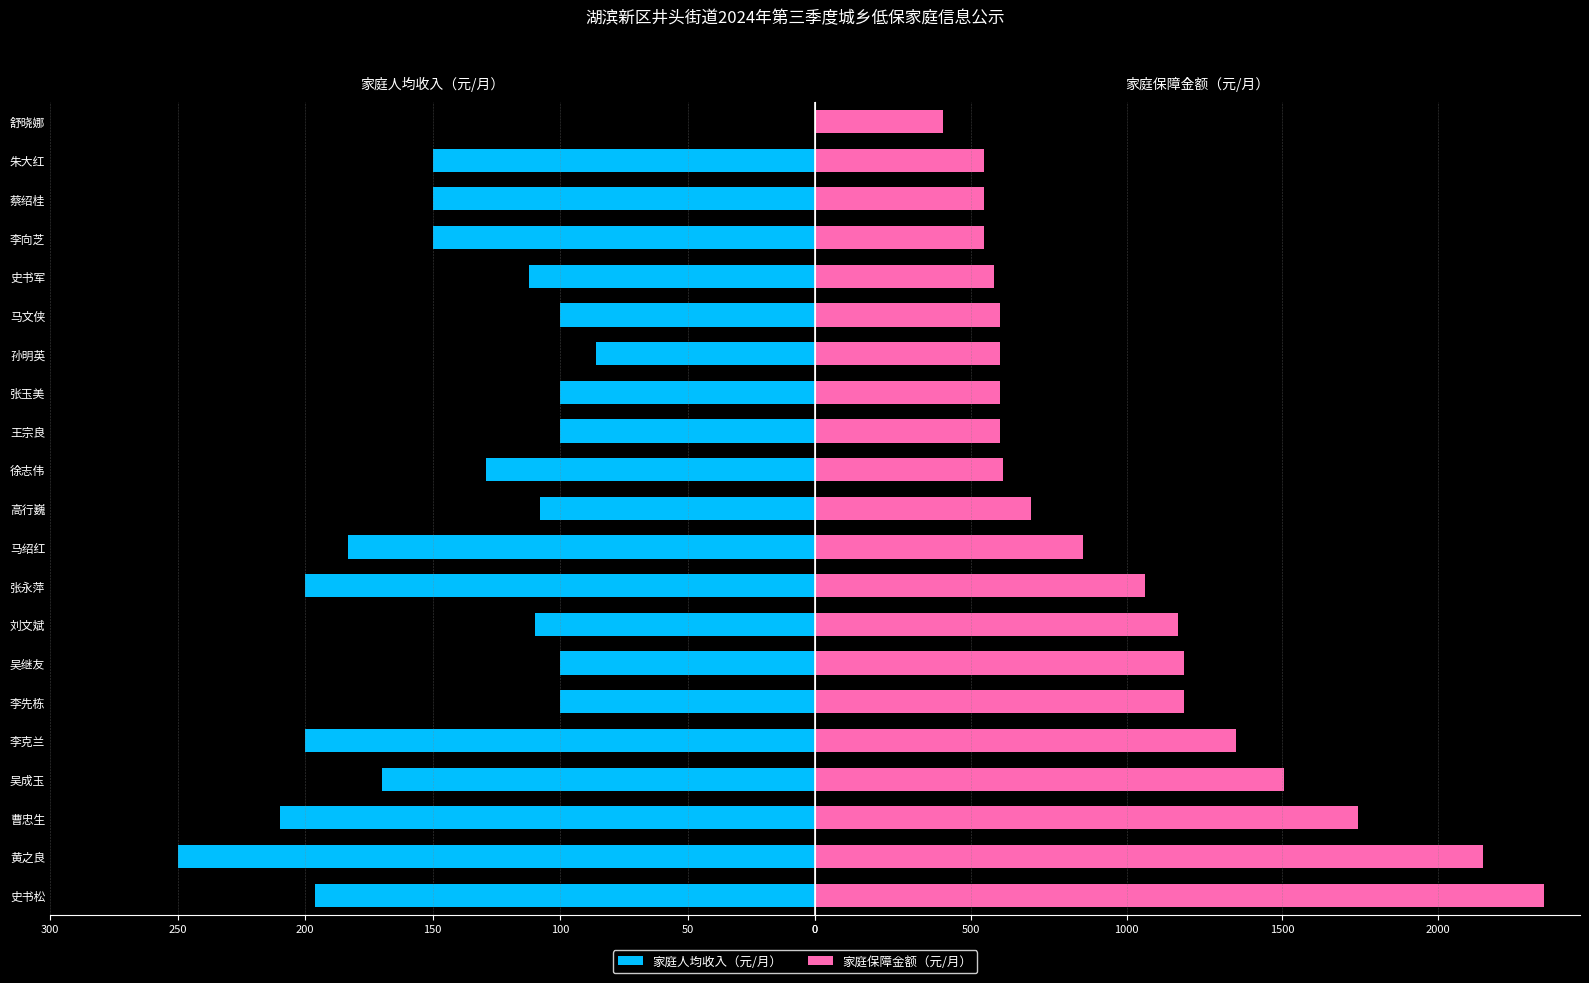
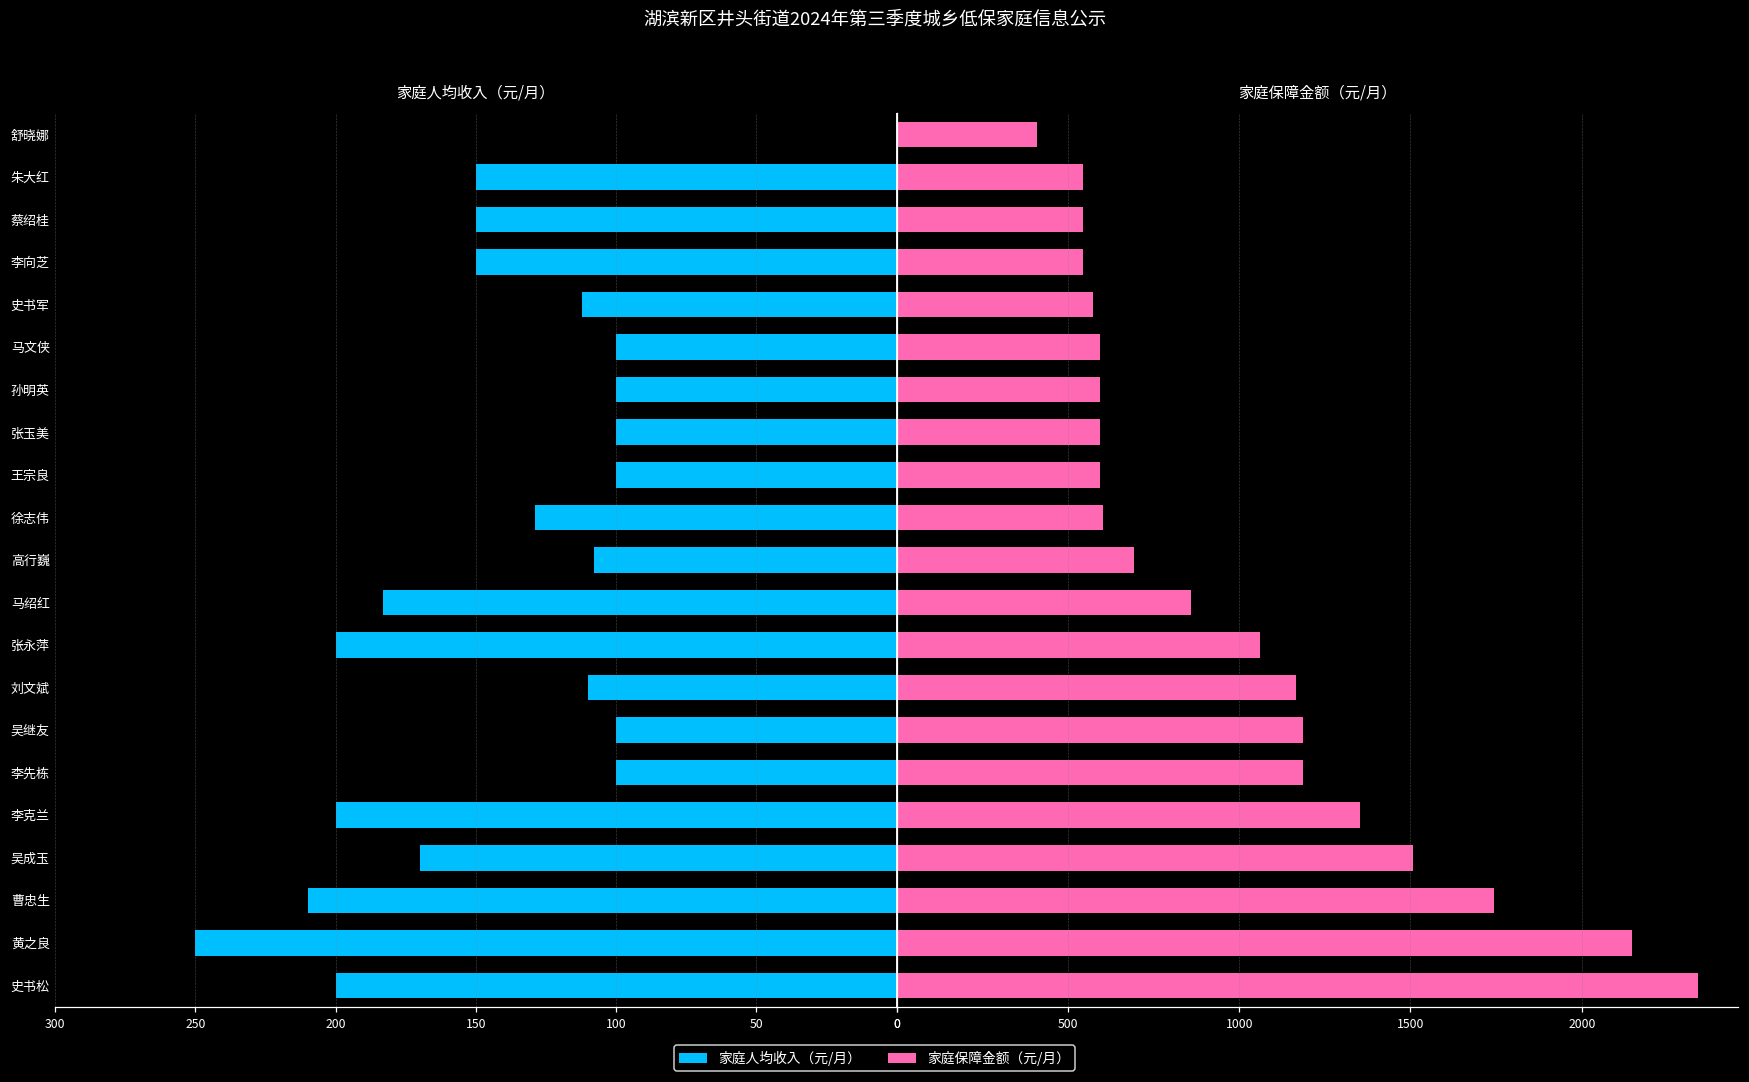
家庭人均收入（元/月）, 孙明英: 86 -> 100
家庭人均收入（元/月）, 史书松: 196 -> 200
